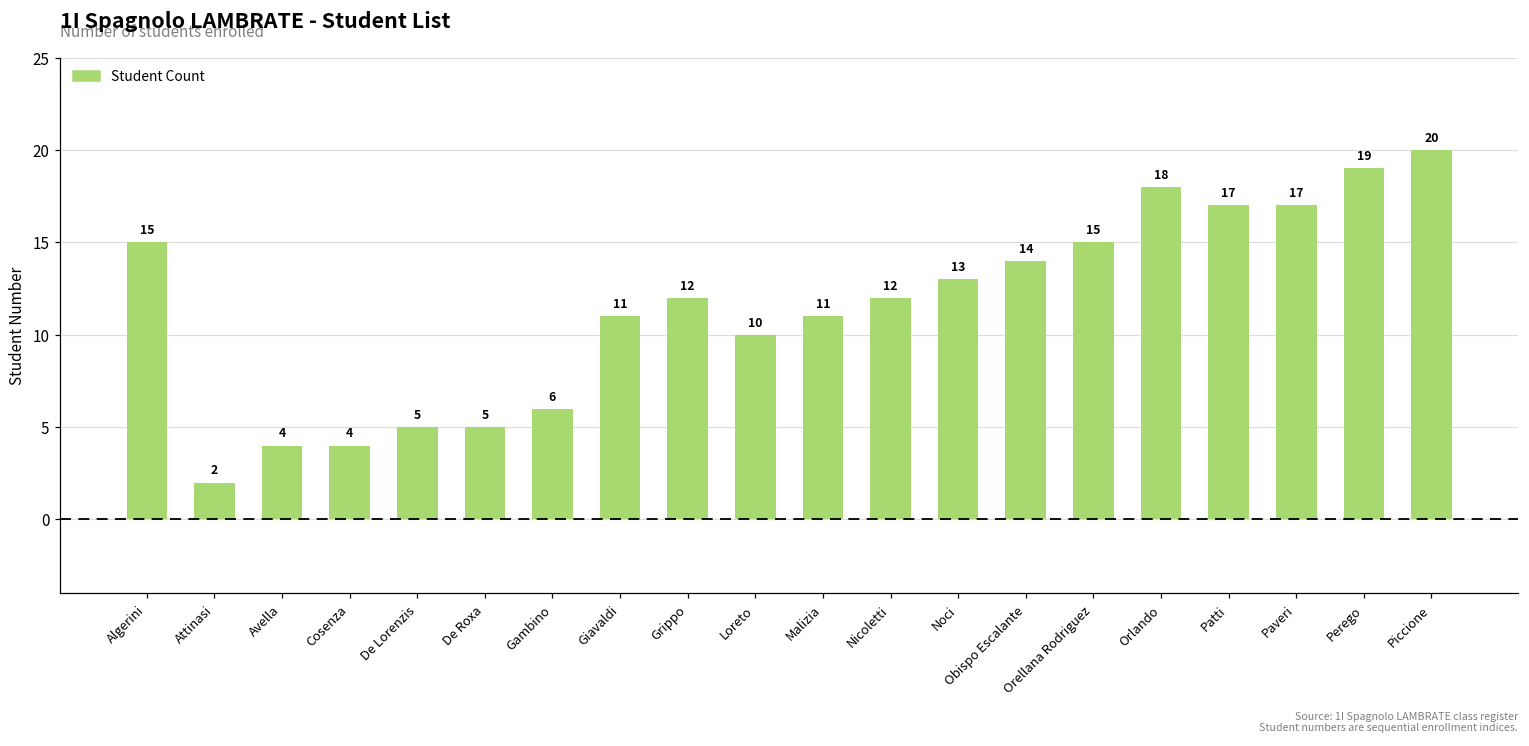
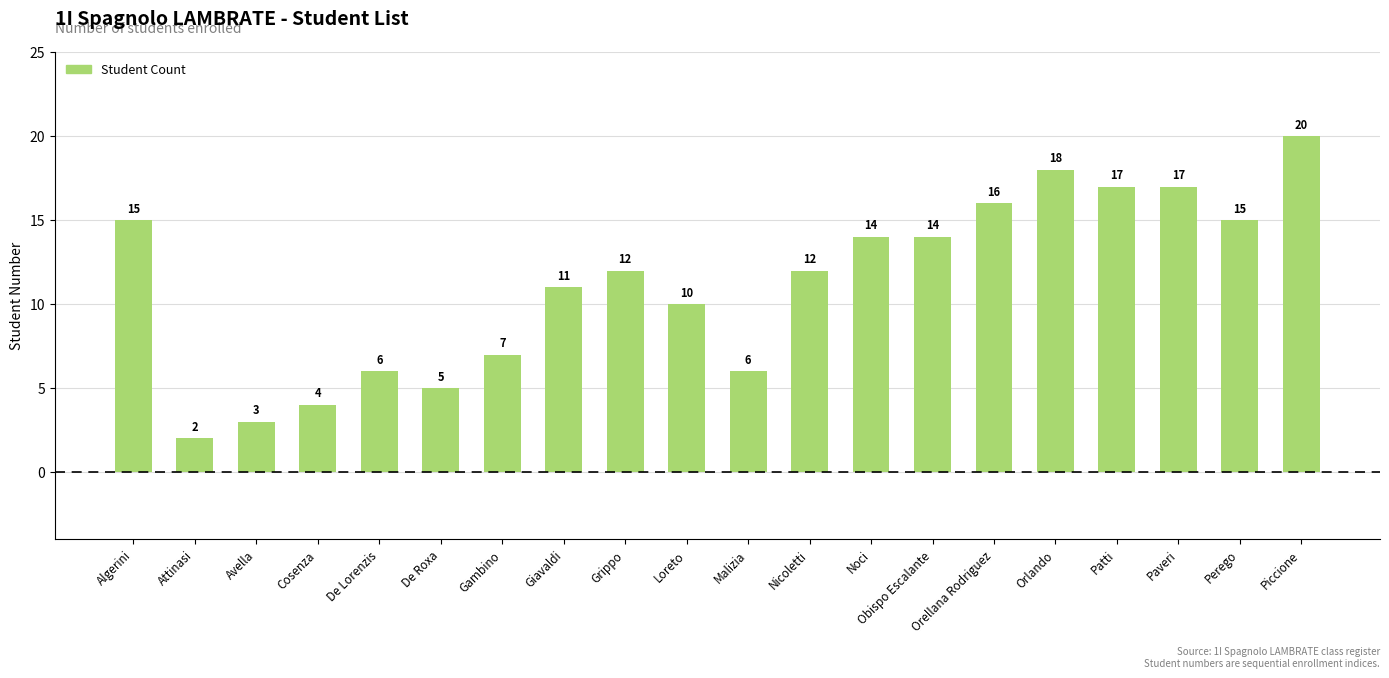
Avella: 4 -> 3
De Lorenzis: 5 -> 6
Gambino: 6 -> 7
Malizia: 11 -> 6
Noci: 13 -> 14
Orellana Rodriguez: 15 -> 16
Perego: 19 -> 15
